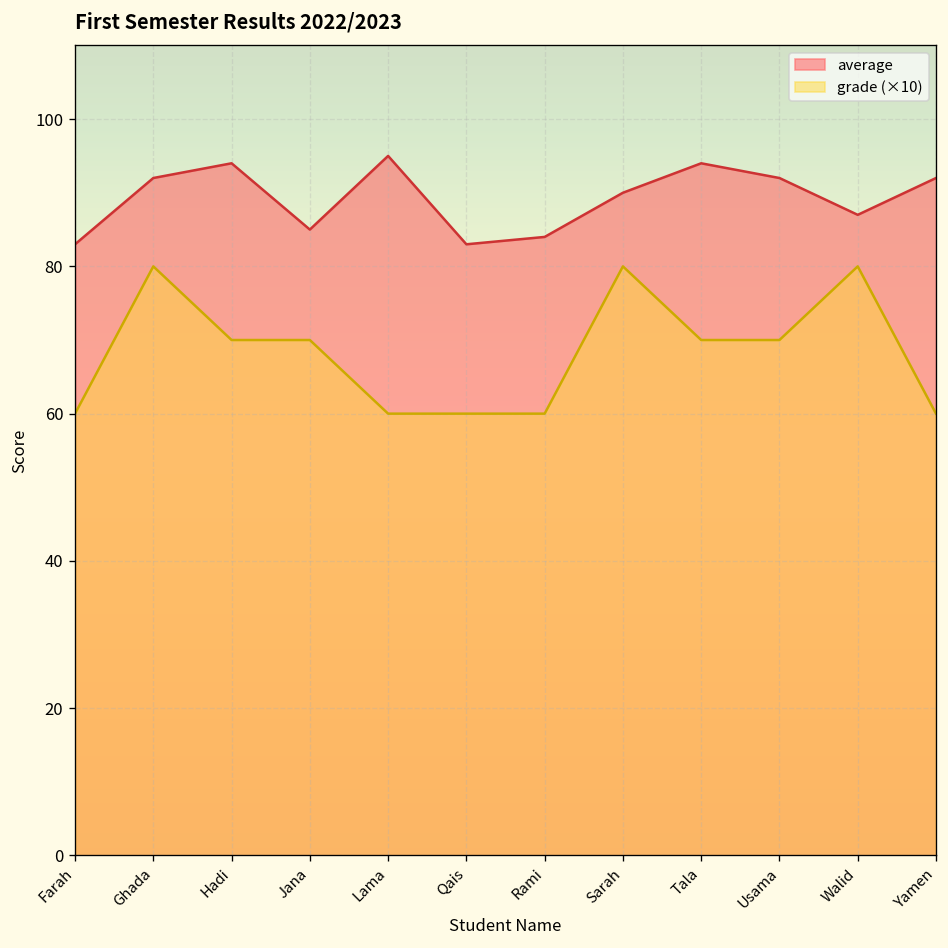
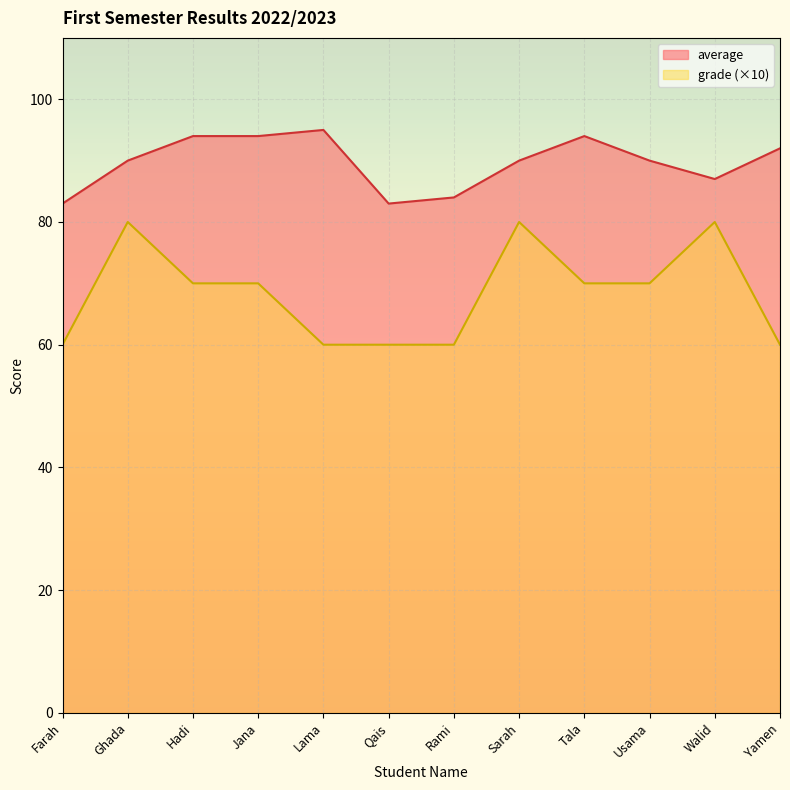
average, Ghada: 92 -> 90
average, Jana: 85 -> 94
average, Usama: 92 -> 90
